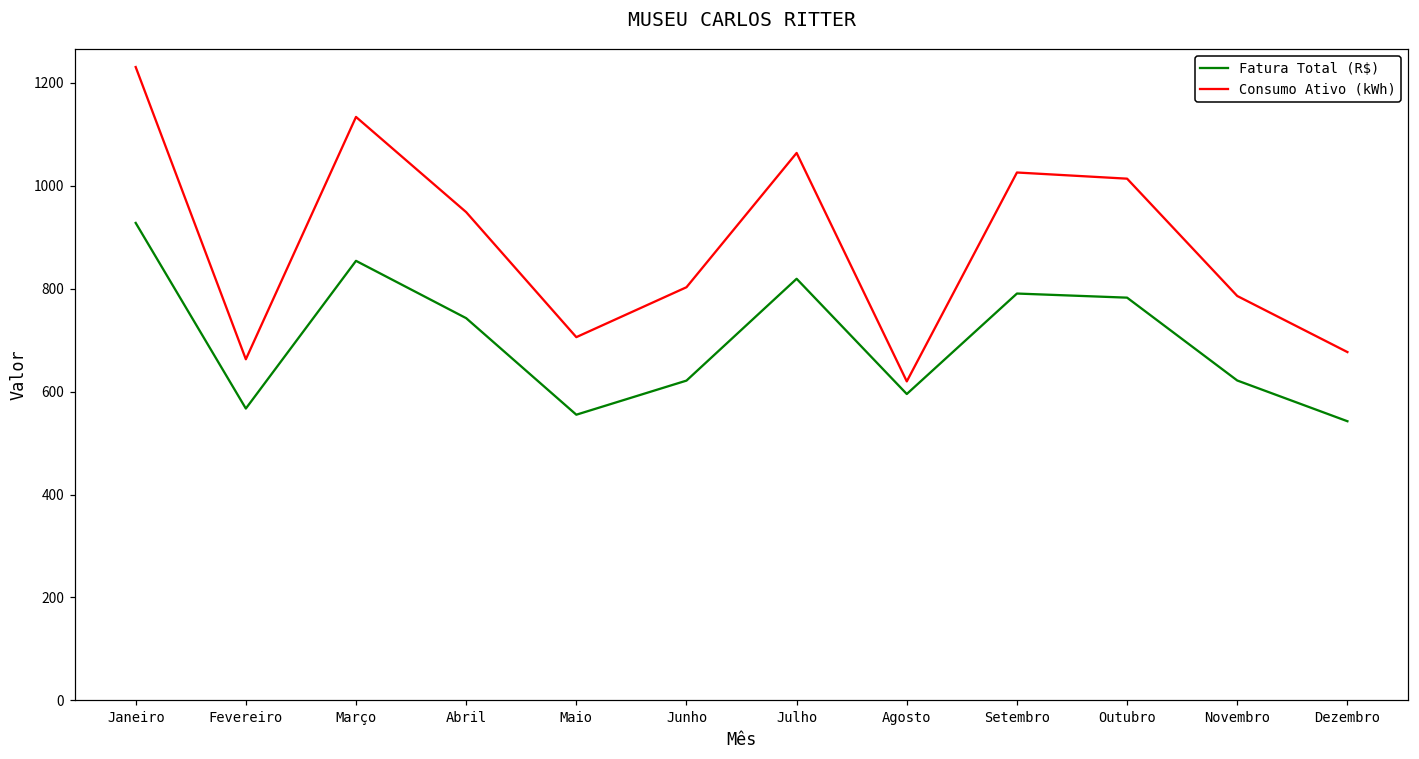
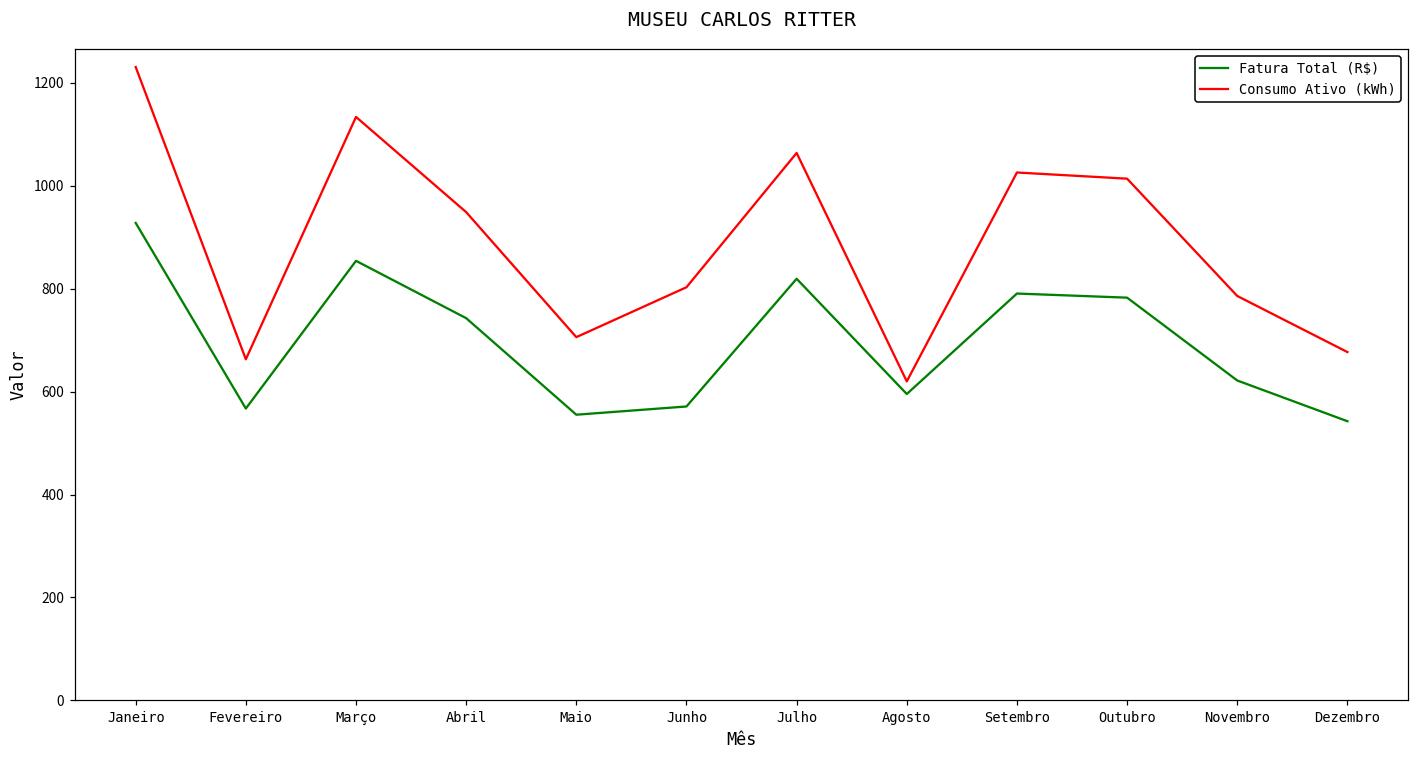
Fatura Total (R$), Junho: 620 -> 570
